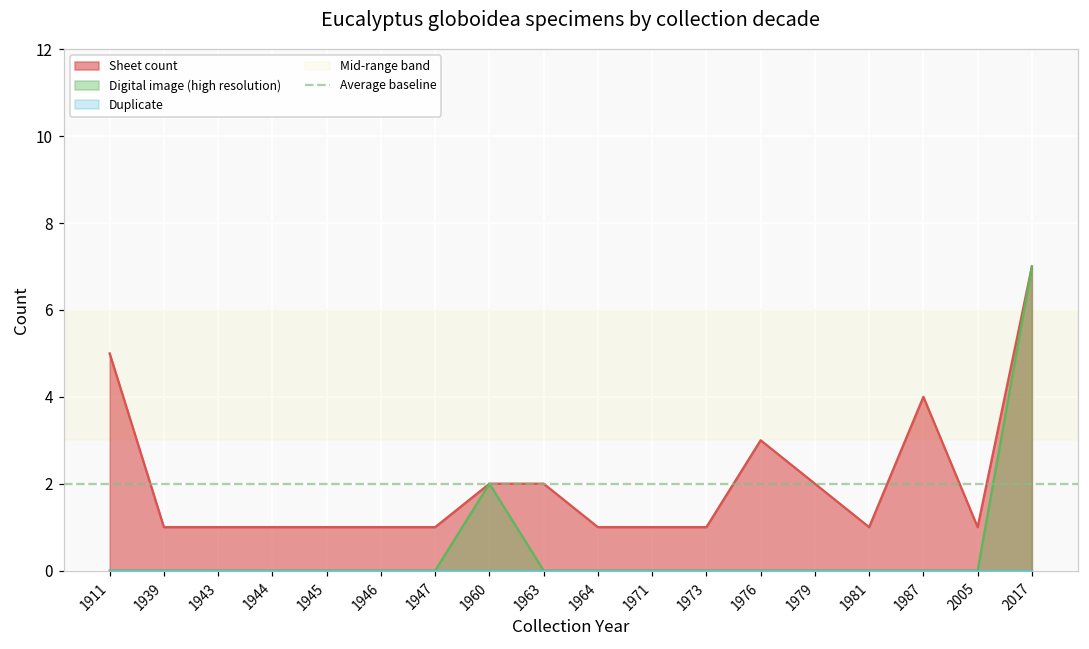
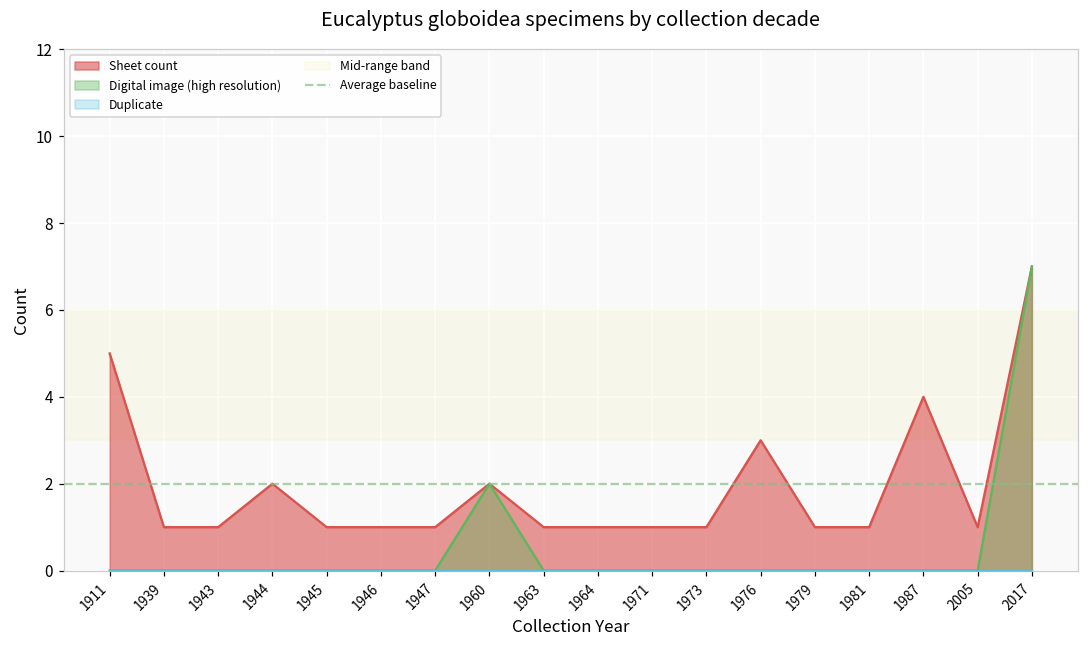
Sheet count, 1944: 1 -> 2
Sheet count, 1963: 2 -> 1
Sheet count, 1979: 2 -> 1
